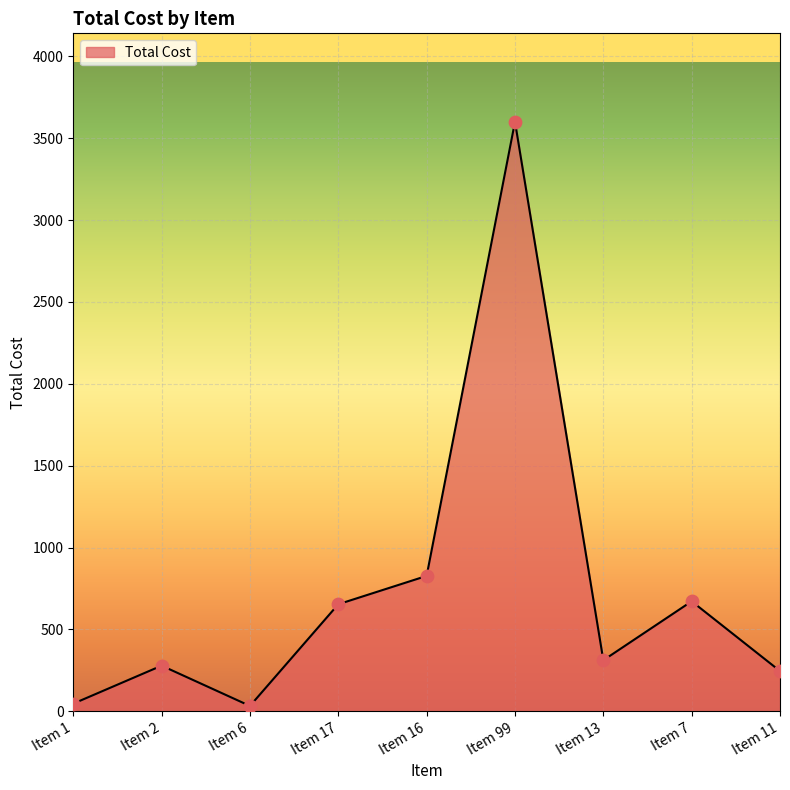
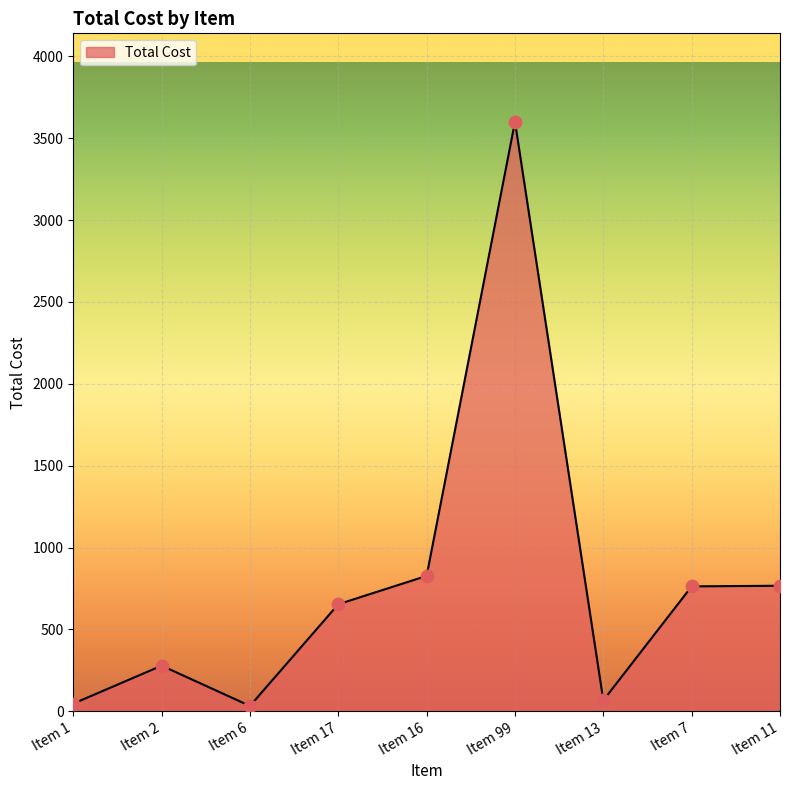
Item 13: 310 -> 70
Item 7: 670 -> 760
Item 11: 250 -> 770
